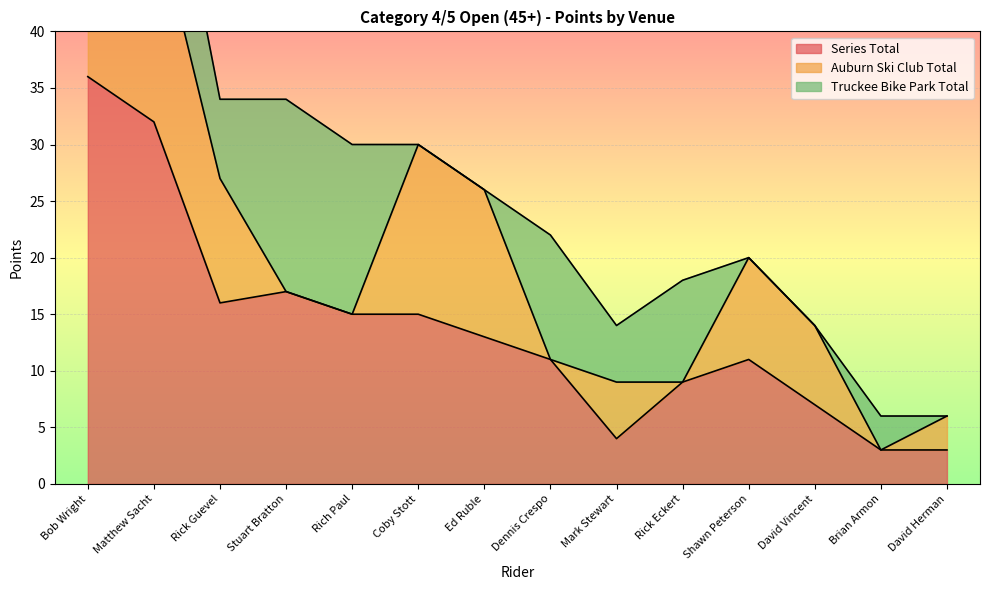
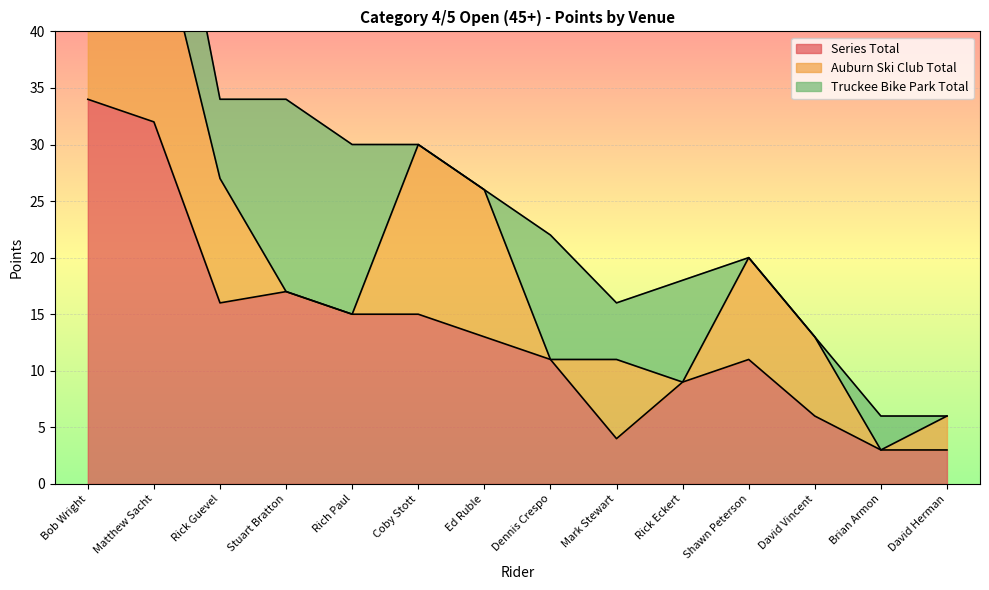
Series Total, Bob Wright: 36 -> 34
Auburn Ski Club Total, Mark Stewart: 5 -> 7
Series Total, David Vincent: 7 -> 6
